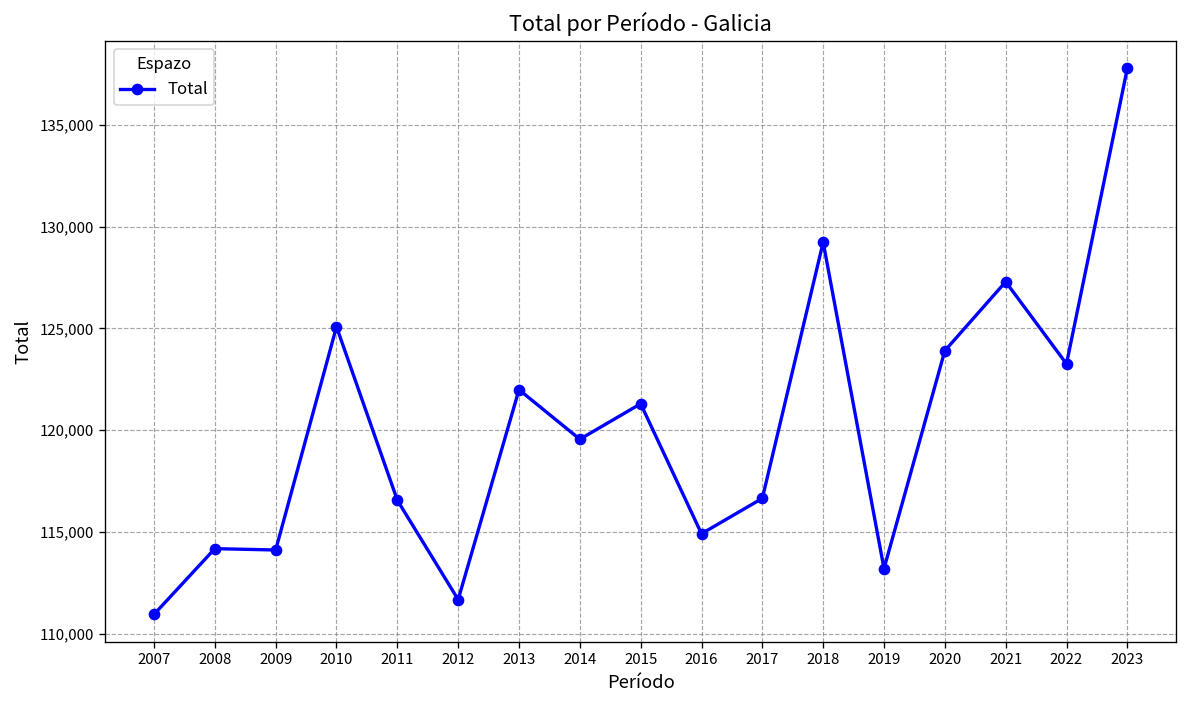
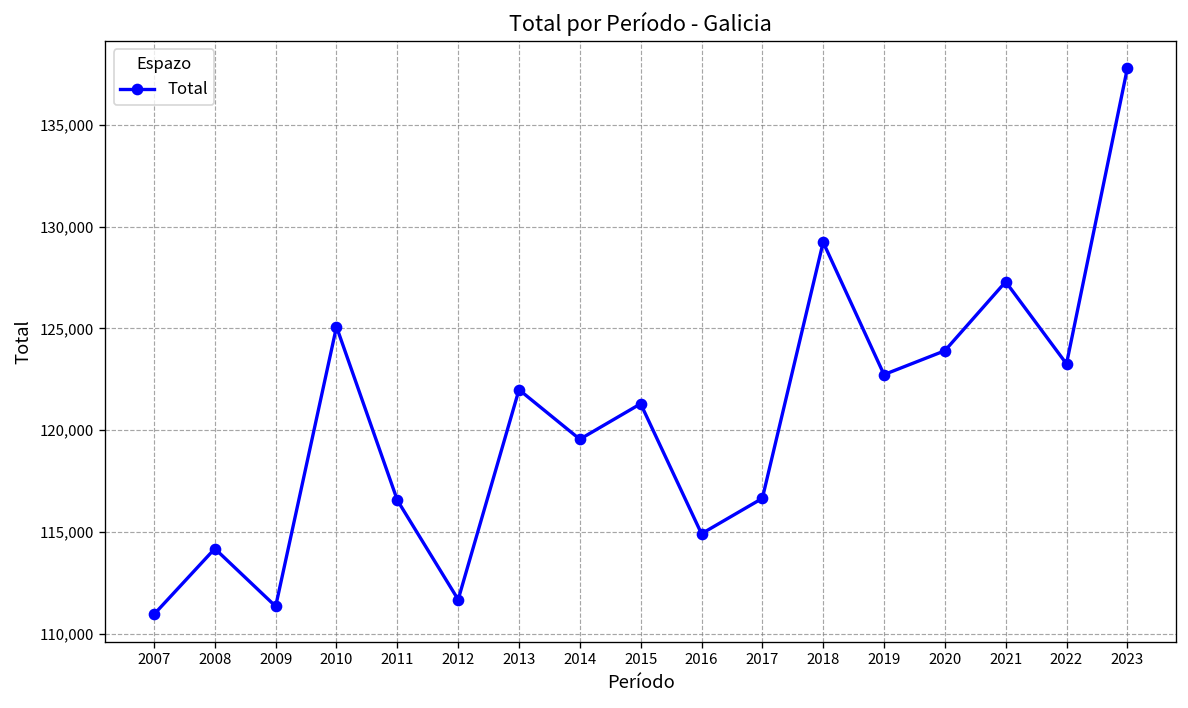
2009: 114,100 -> 111,300
2019: 113,200 -> 122,700
